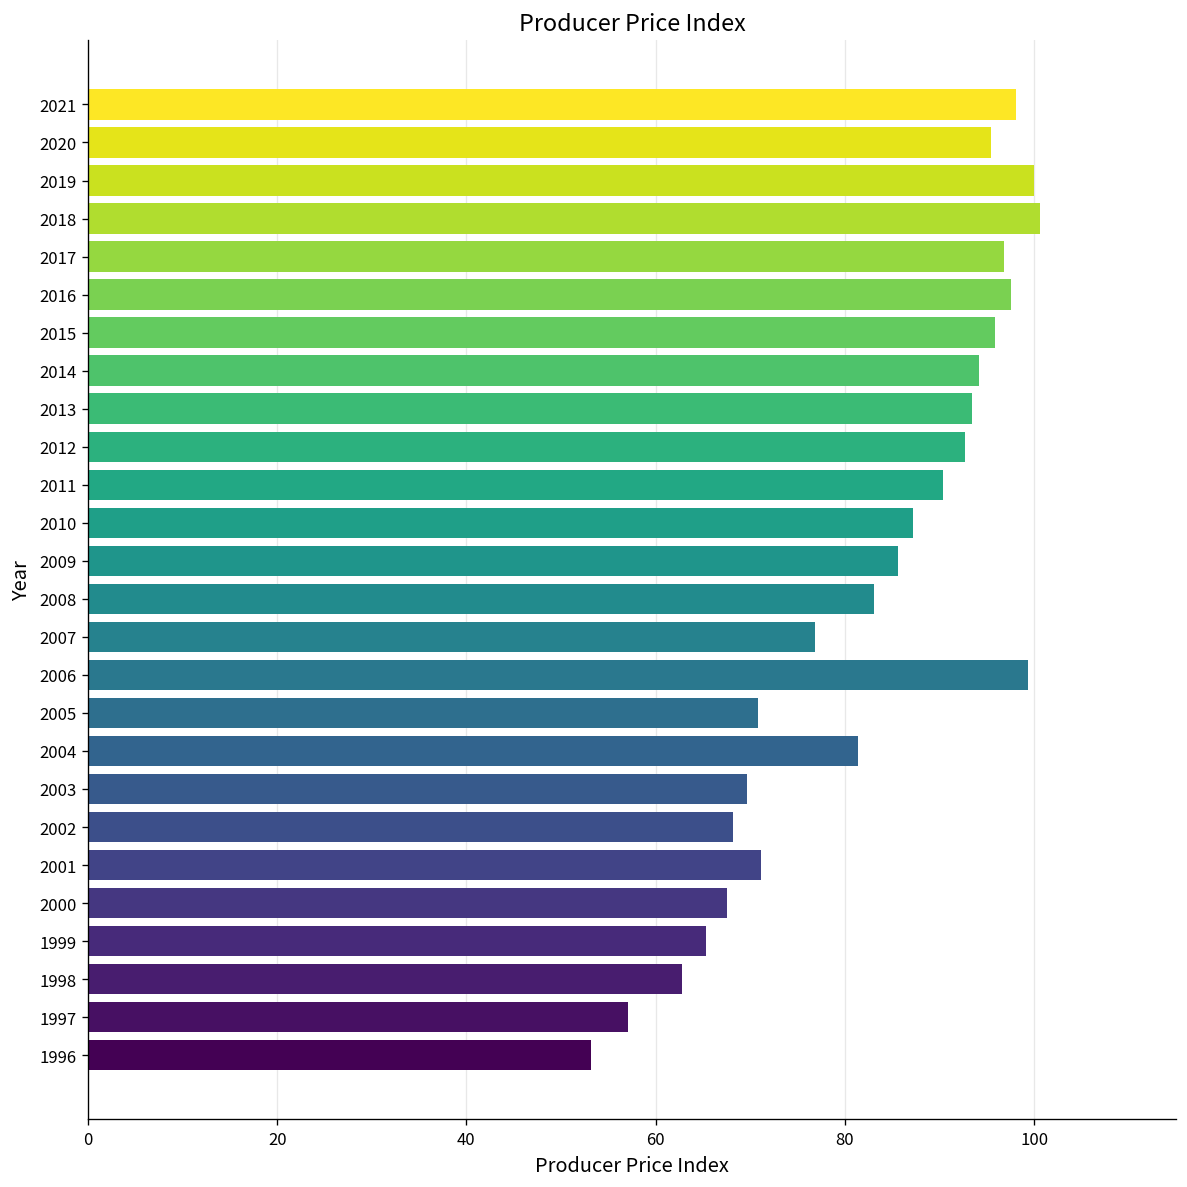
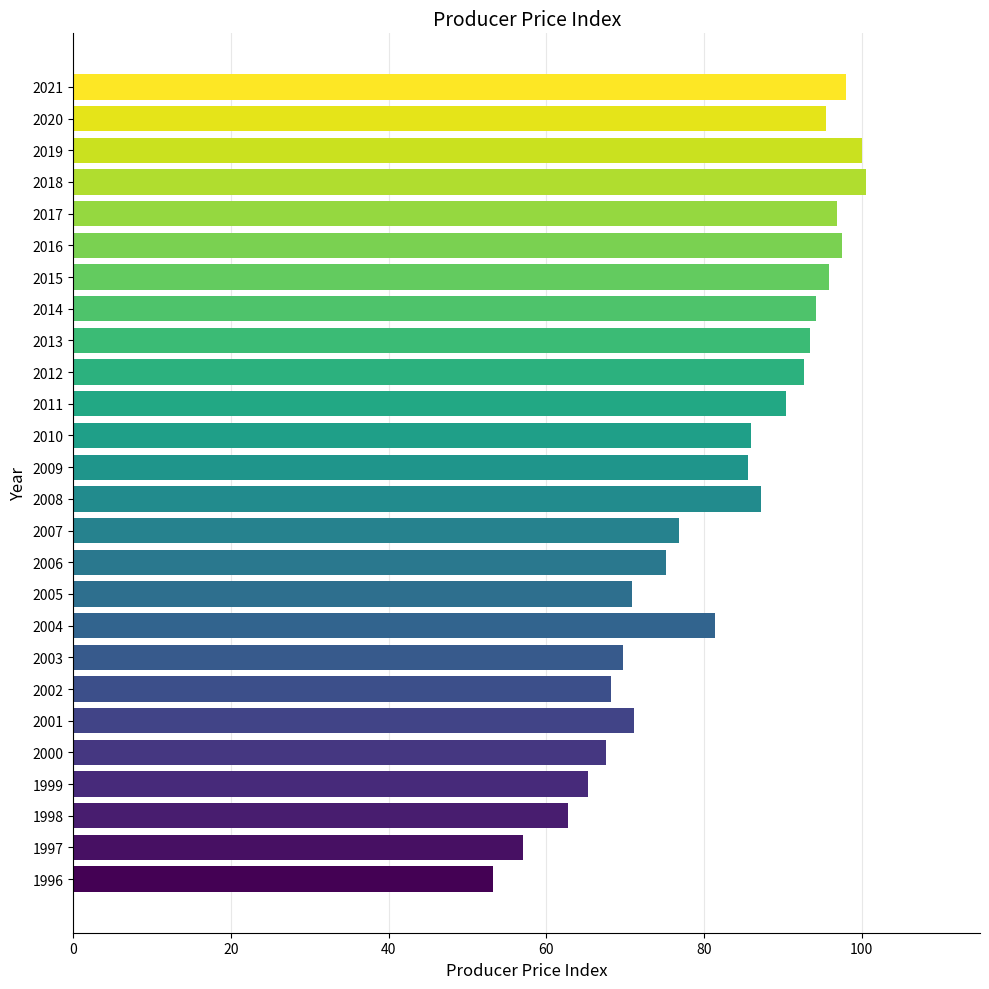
2010: 87 -> 86
2008: 83 -> 87
2006: 99 -> 75
